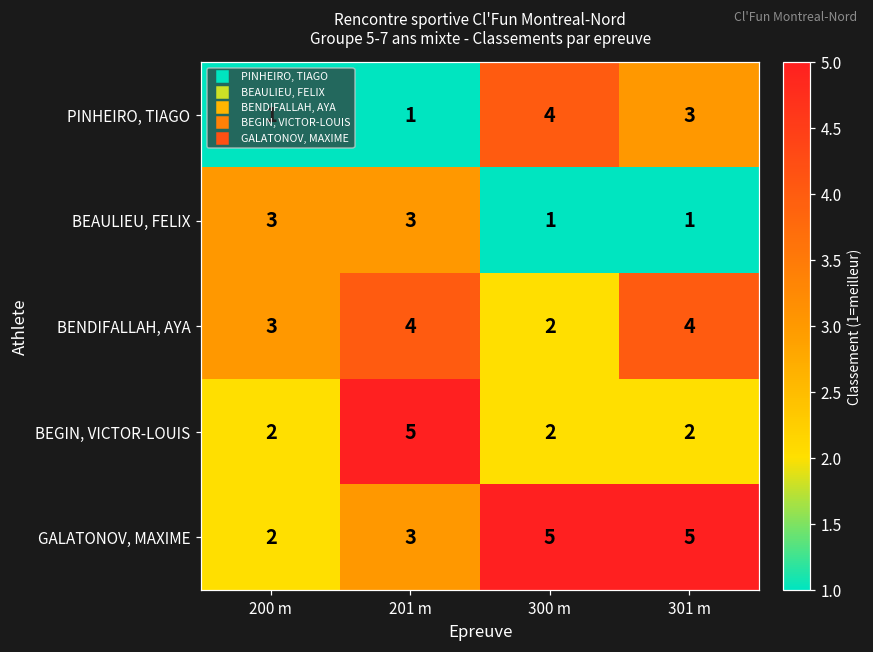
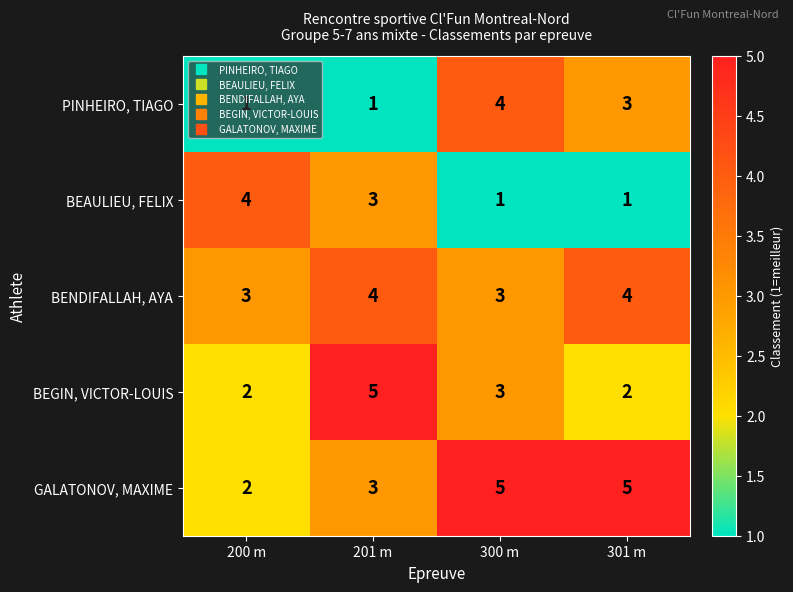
BEAULIEU, FELIX, 200 m: 3 -> 4
BENDIFALLAH, AYA, 300 m: 2 -> 3
BEGIN, VICTOR-LOUIS, 300 m: 2 -> 3
